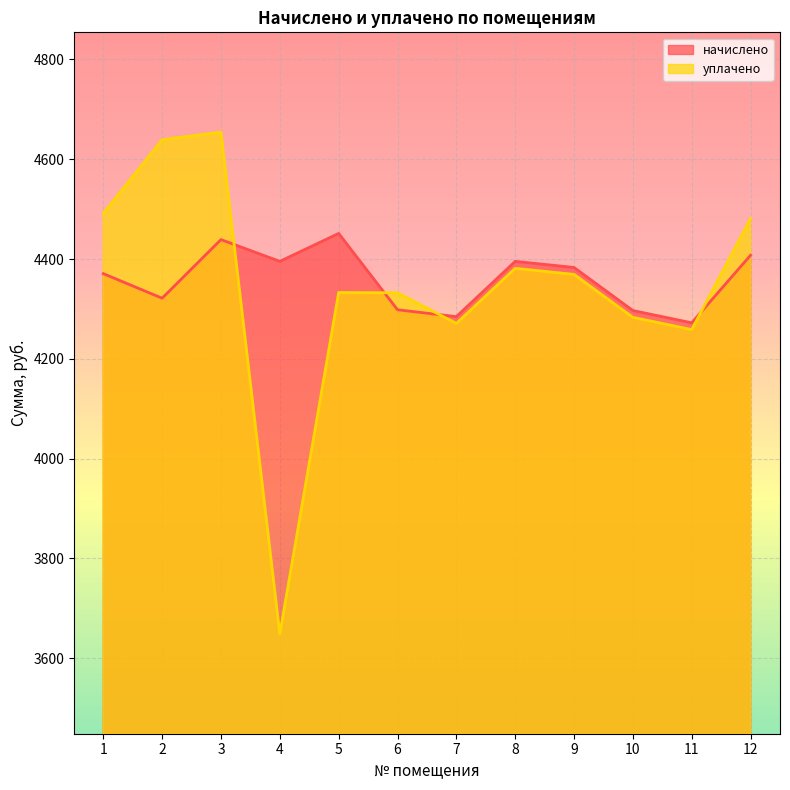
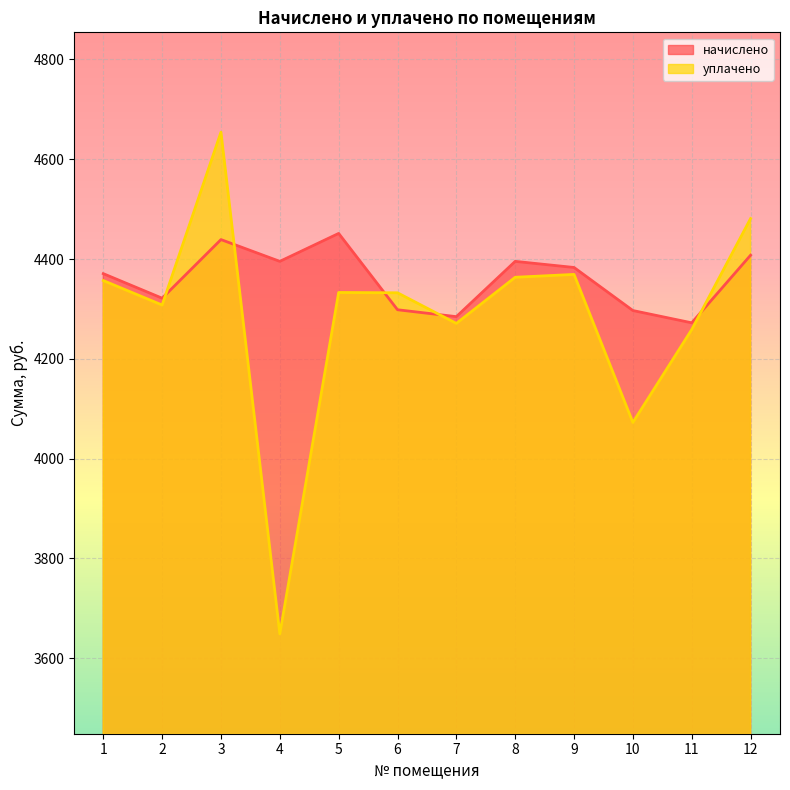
уплачено, 1: 4490 -> 4360
уплачено, 2: 4640 -> 4310
уплачено, 8: 4380 -> 4360
уплачено, 10: 4280 -> 4070
